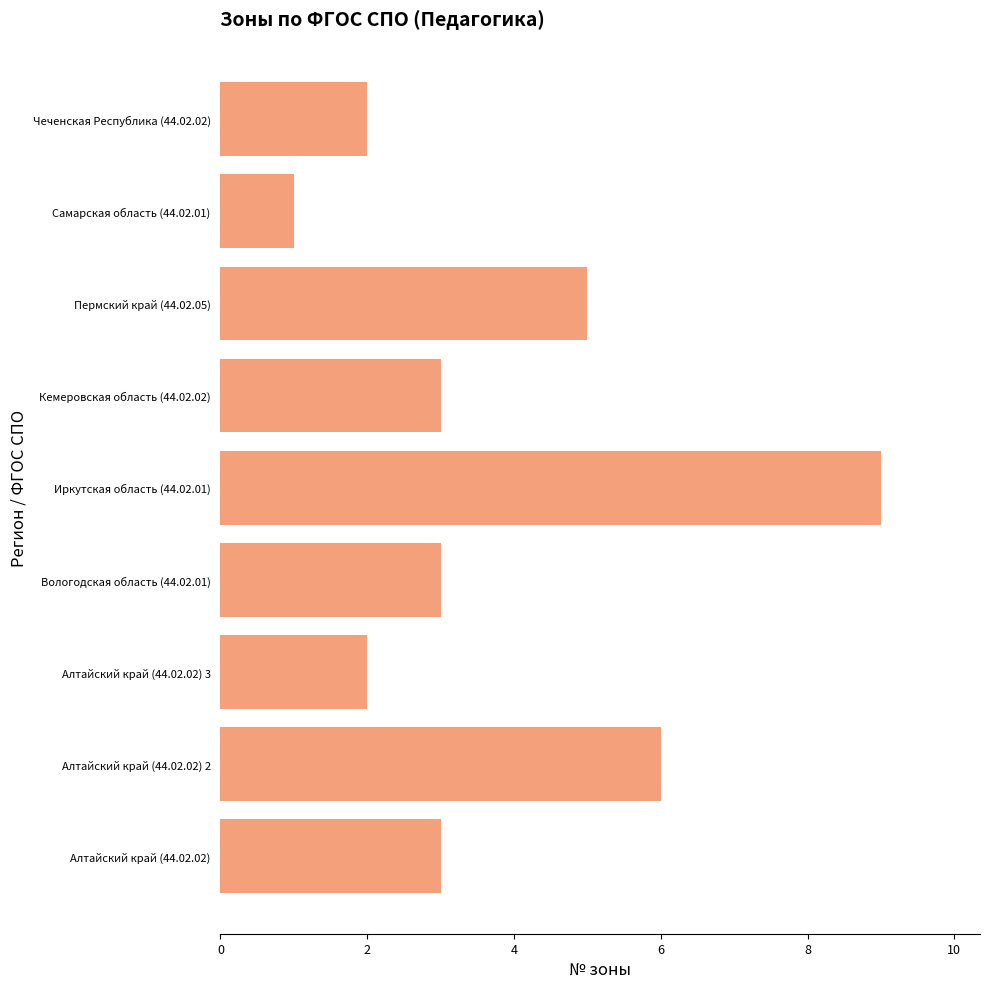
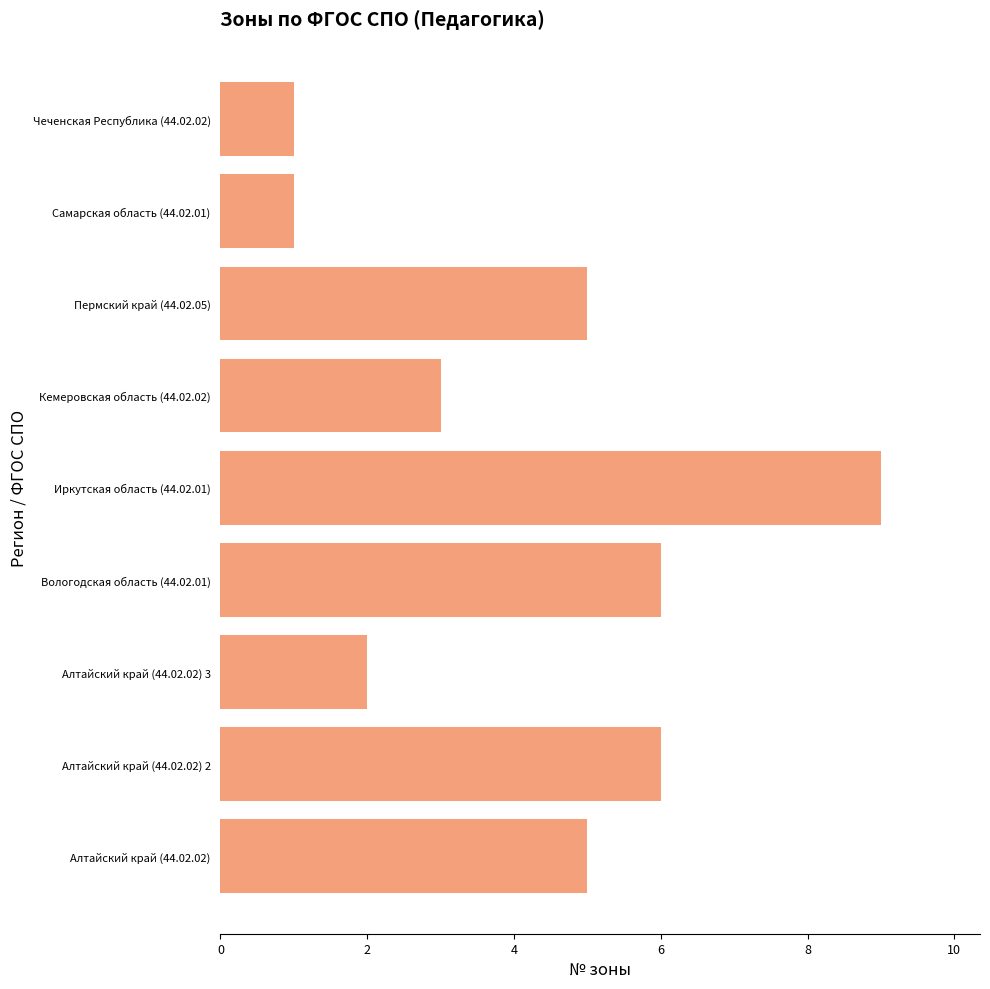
Чеченская Республика (44.02.02): 2 -> 1
Вологодская область (44.02.01): 3 -> 6
Алтайский край (44.02.02): 3 -> 5
